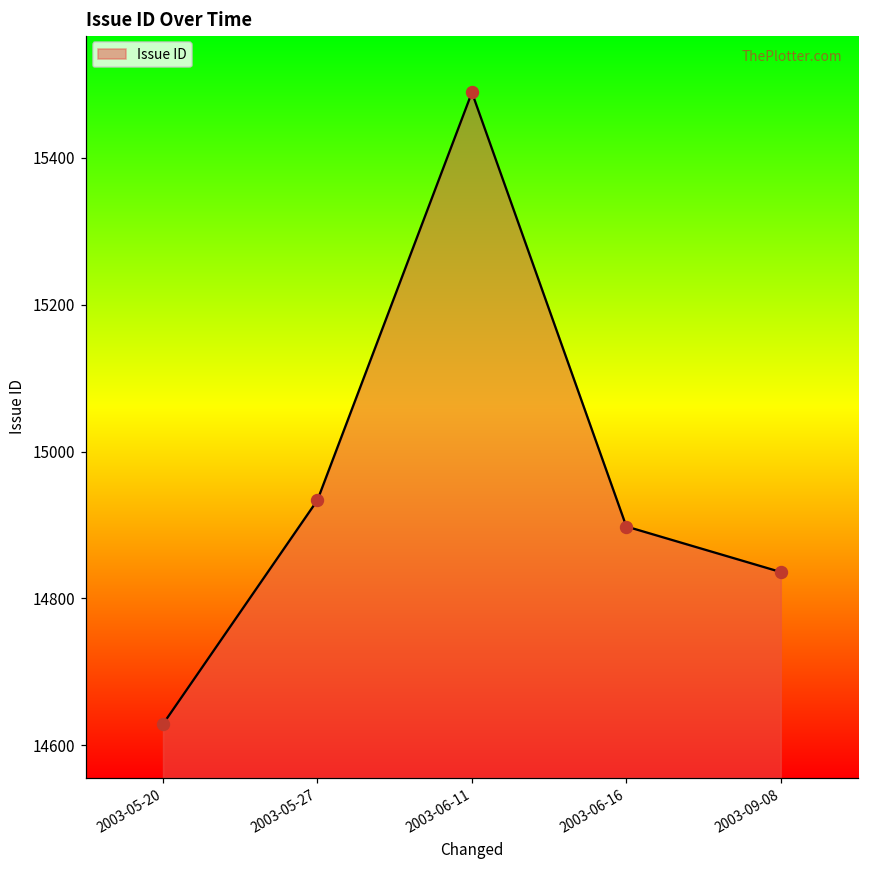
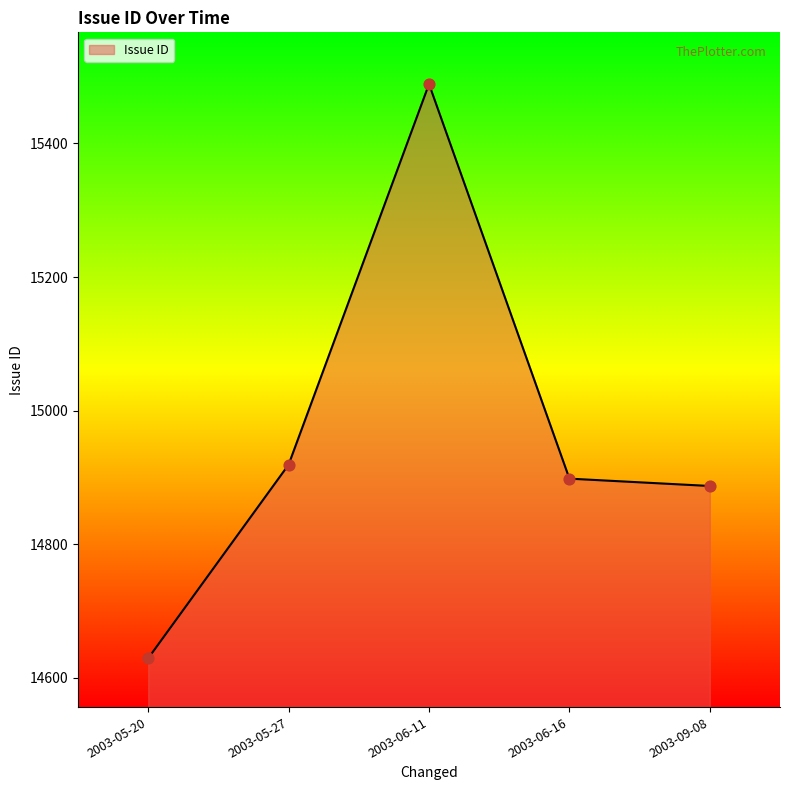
2003-05-27: 14930 -> 14920
2003-09-08: 14840 -> 14890
